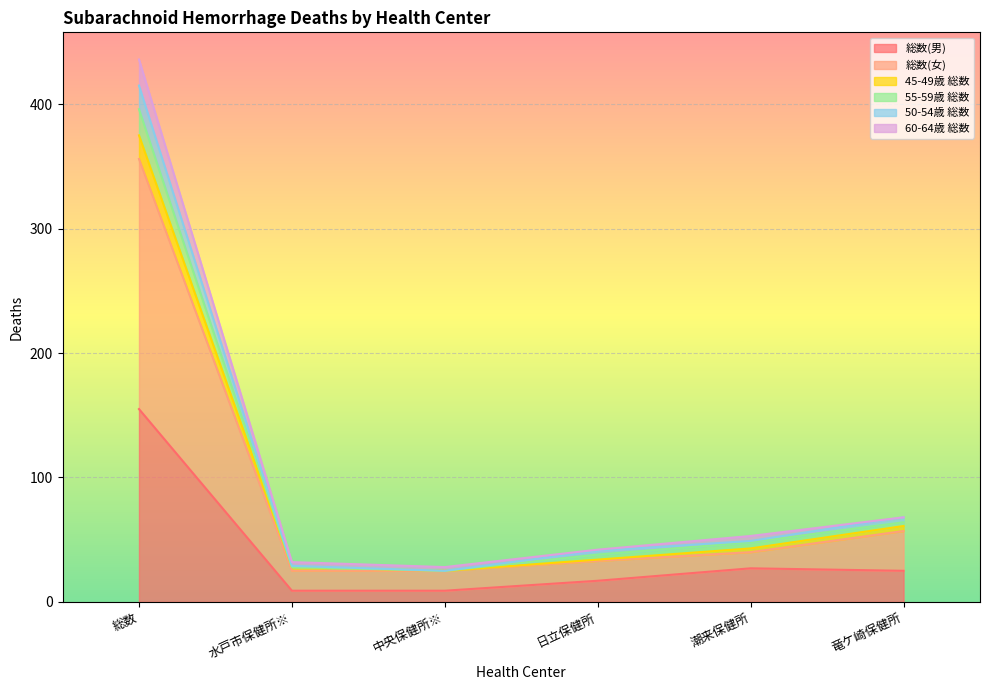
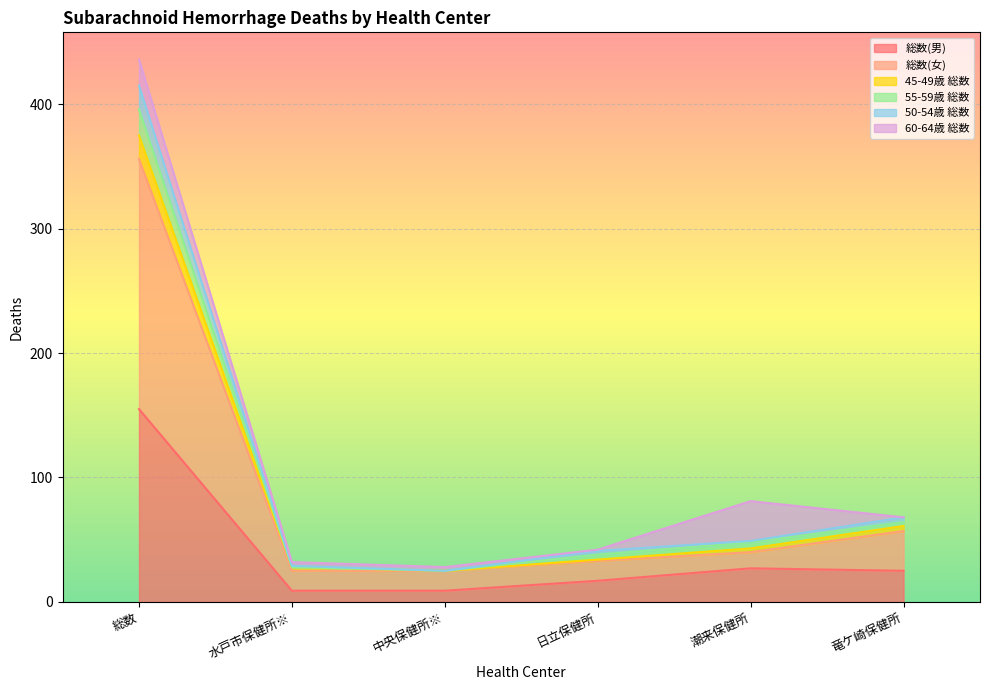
60-64歳 総数, 潮来保健所: 4 -> 32
